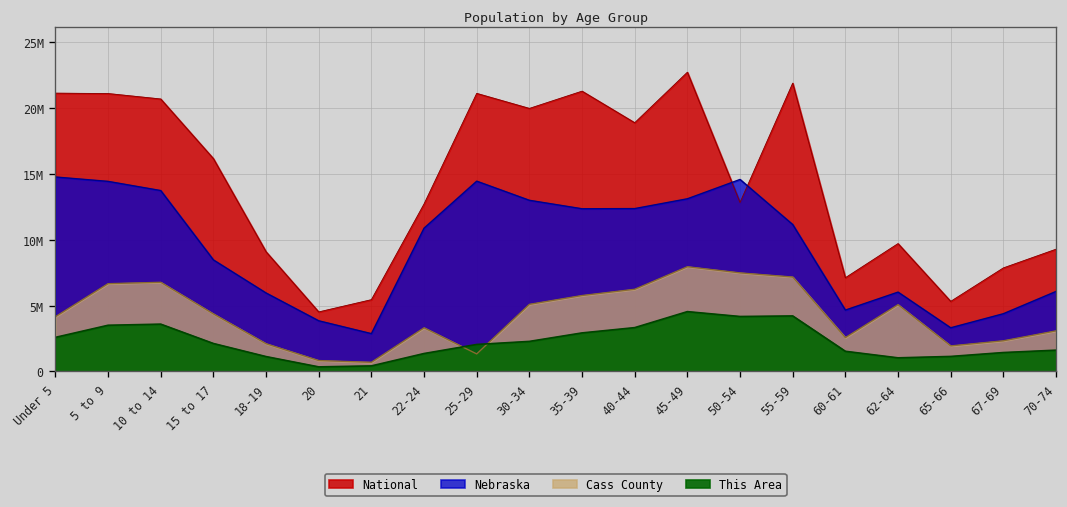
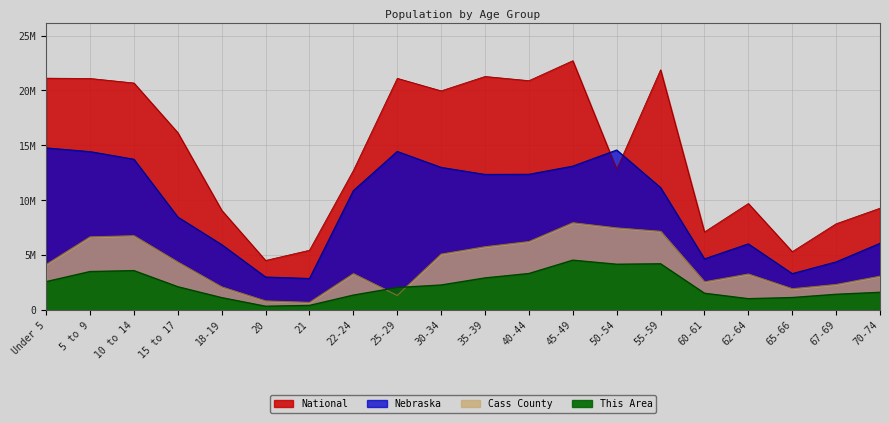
Nebraska, 20: 3800000 -> 3000000
National, 40-44: 18900000 -> 20900000
Cass County, 62-64: 5100000 -> 3300000
